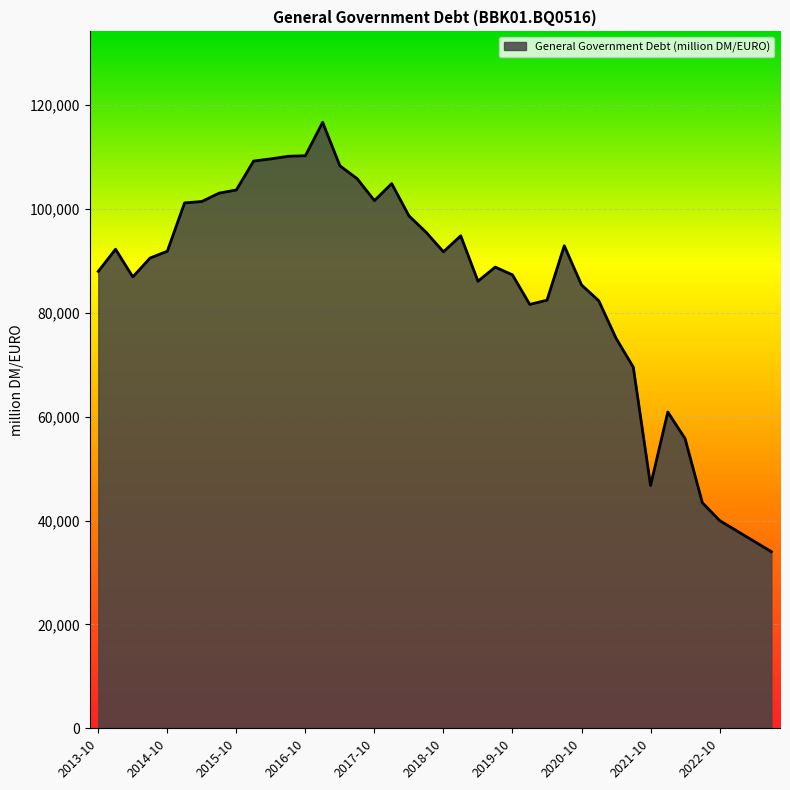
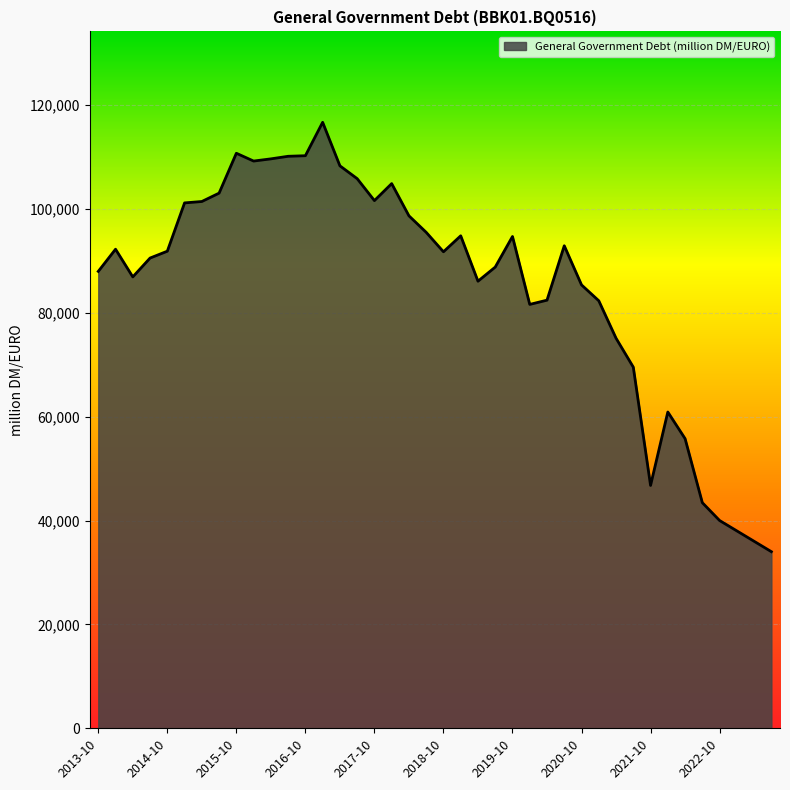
2015-10: 104,000 -> 111,000
2019-10: 87,000 -> 95,000
